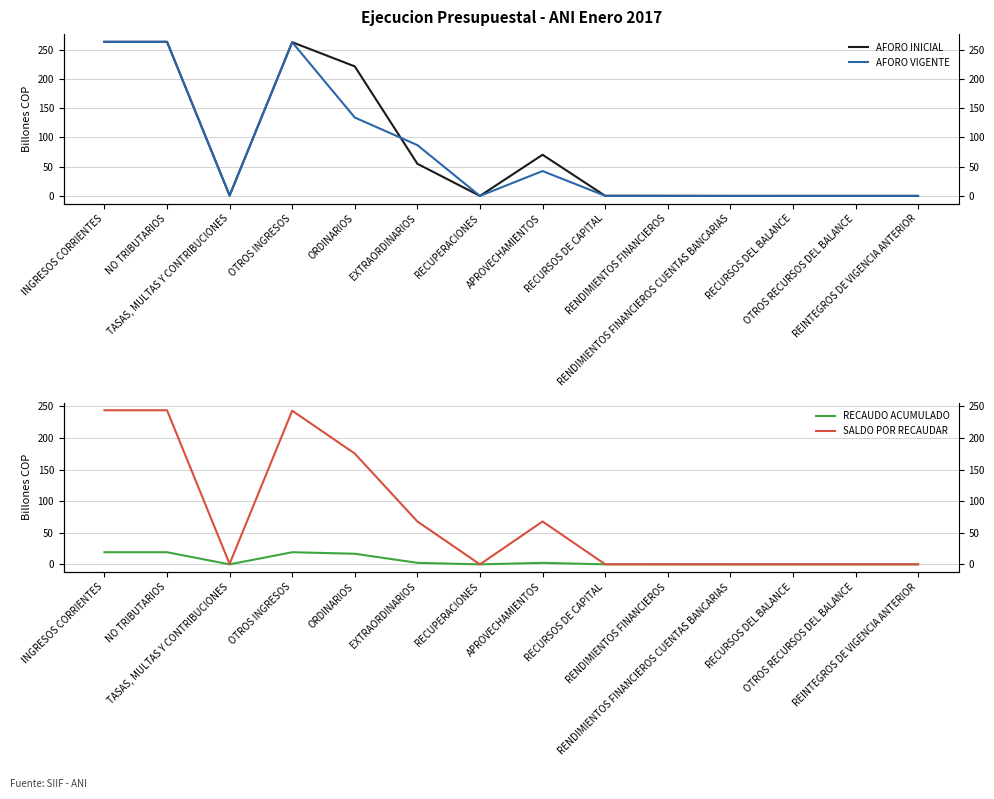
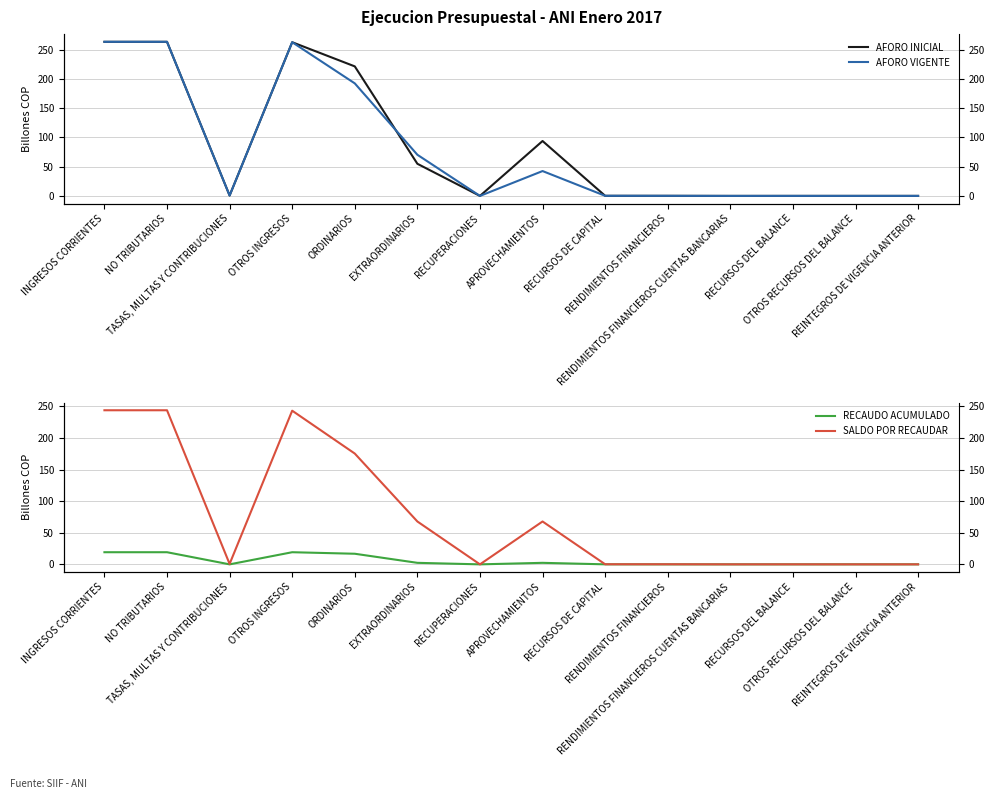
Ejecucion Presupuestal - ANI Enero 2017, AFORO VIGENTE, ORDINARIOS: 130 -> 190
Ejecucion Presupuestal - ANI Enero 2017, AFORO VIGENTE, EXTRAORDINARIOS: 90 -> 70
Ejecucion Presupuestal - ANI Enero 2017, AFORO INICIAL, APROVECHAMIENTOS: 70 -> 90
